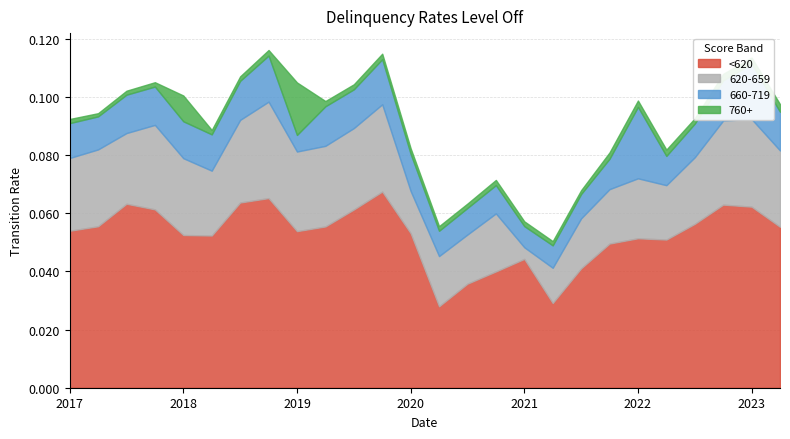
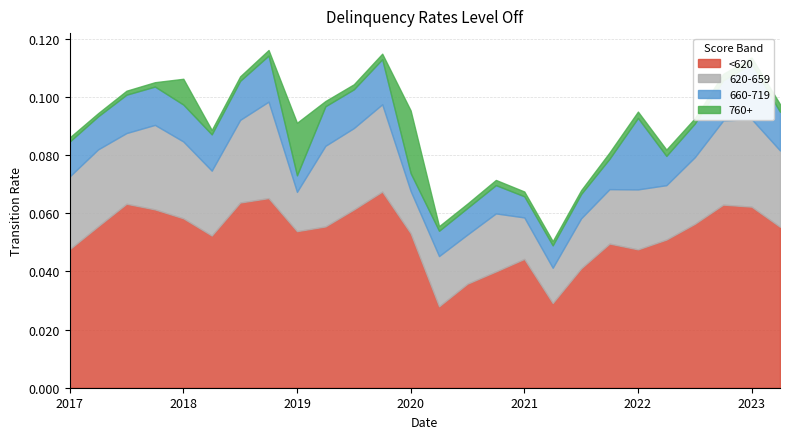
<620, 2017: 0.054 -> 0.048
<620, 2018: 0.053 -> 0.058
620-659, 2019: 0.027 -> 0.014
660-719, 2020: 0.013 -> 0.006
760+, 2020: 0.002 -> 0.022
620-659, 2021: 0.004 -> 0.014
<620, 2022: 0.051 -> 0.048
